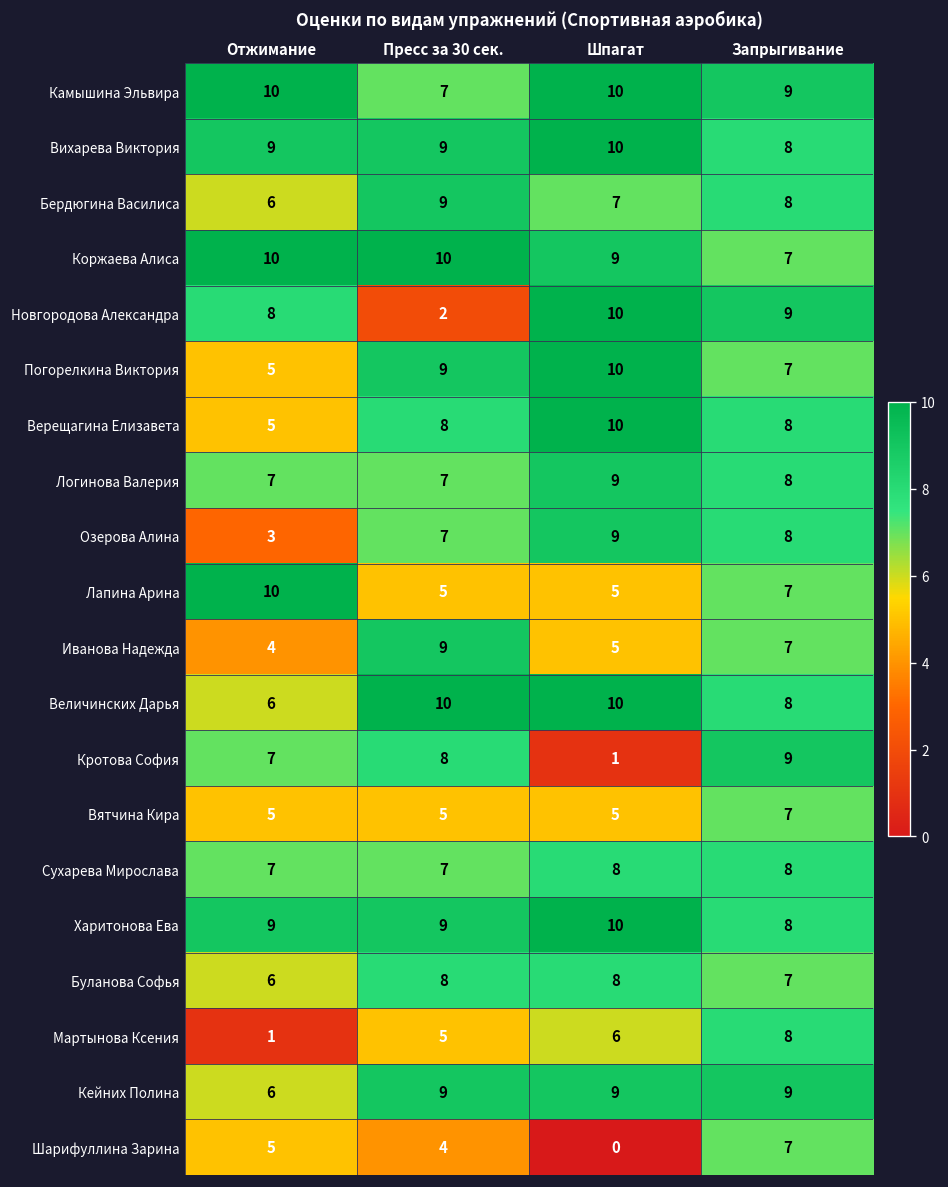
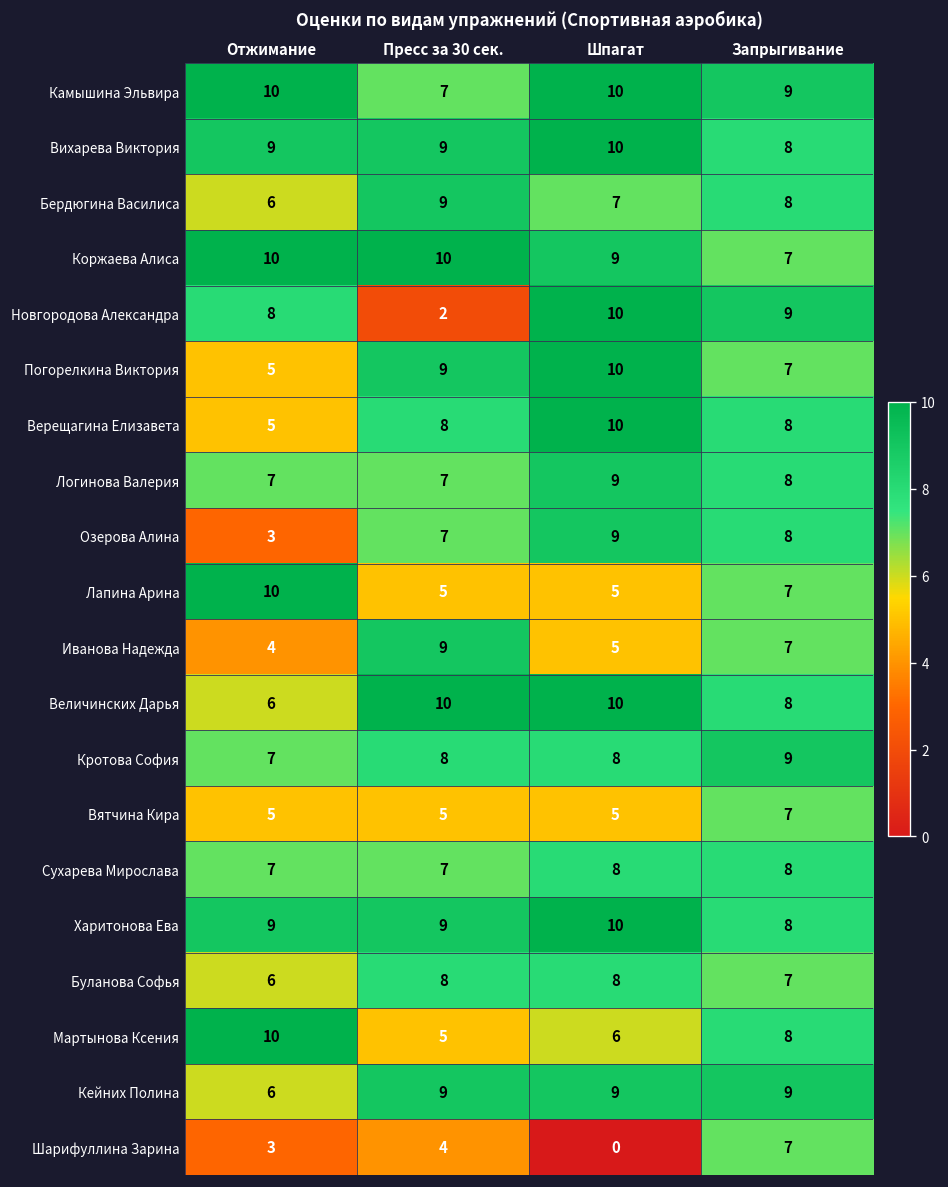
Кротова София, Шпагат: 1 -> 8
Мартынова Ксения, Отжимание: 1 -> 10
Шарифуллина Зарина, Отжимание: 5 -> 3
